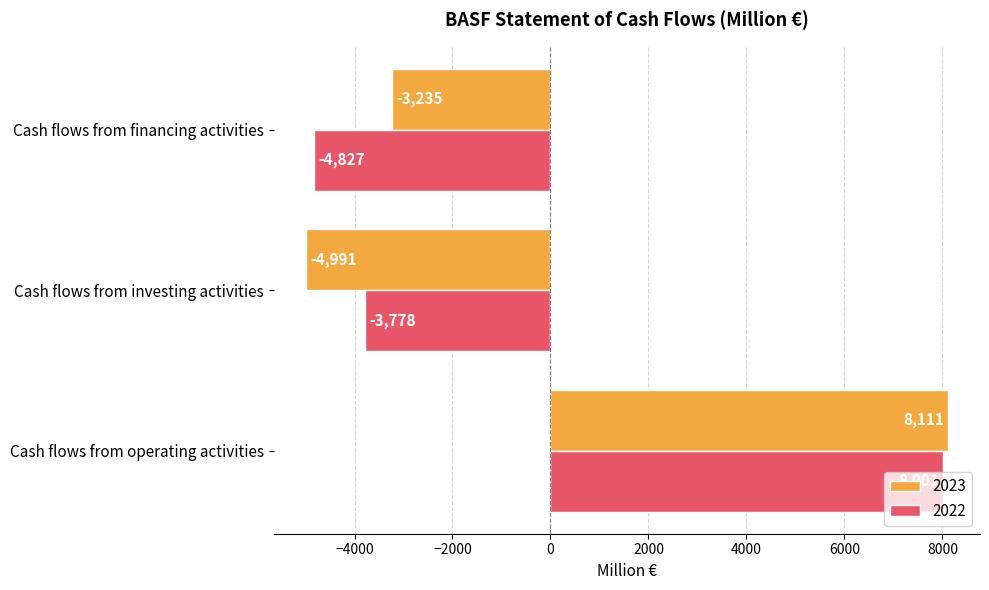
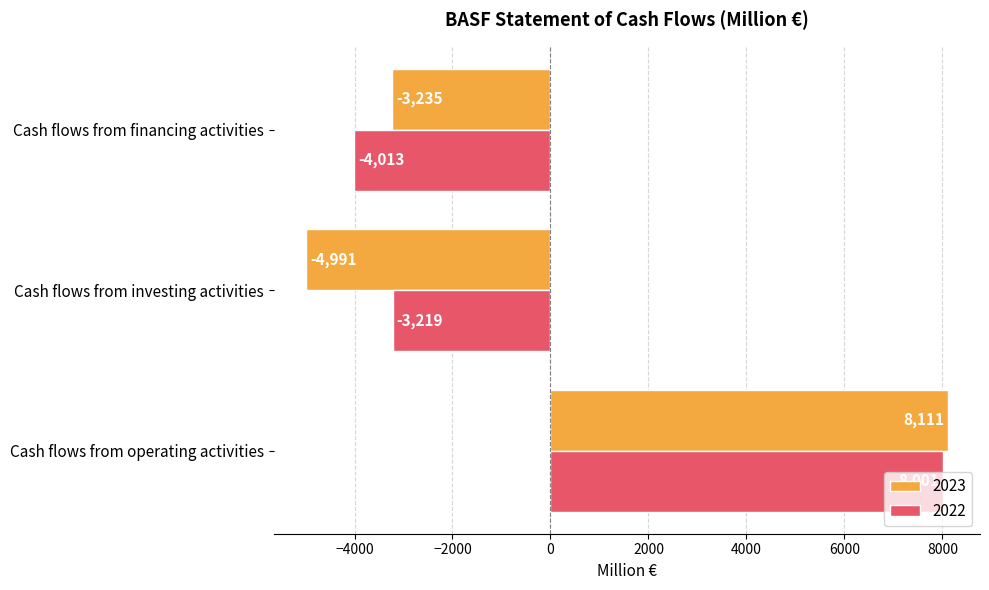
2022, Cash flows from financing activities: -4,827 -> -4,013
2022, Cash flows from investing activities: -3,778 -> -3,219
